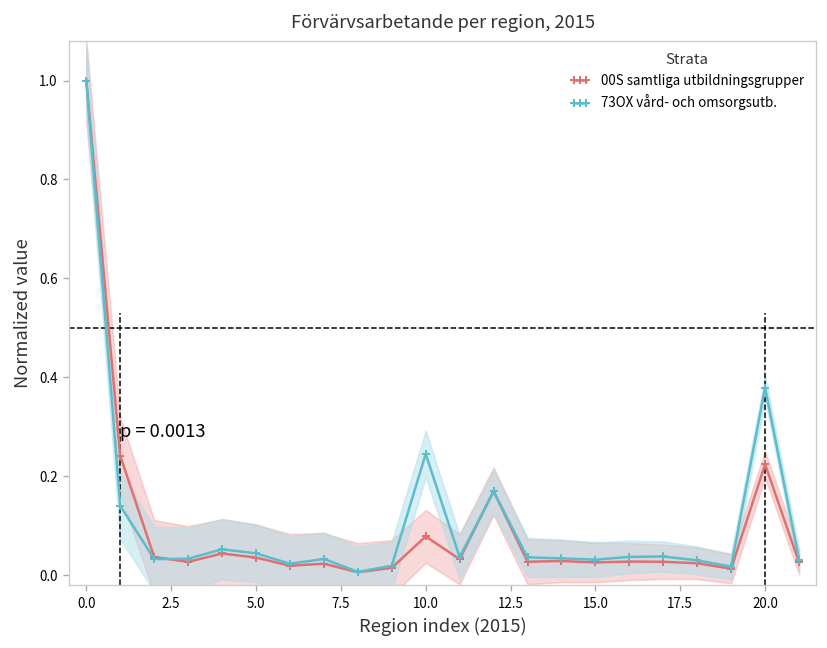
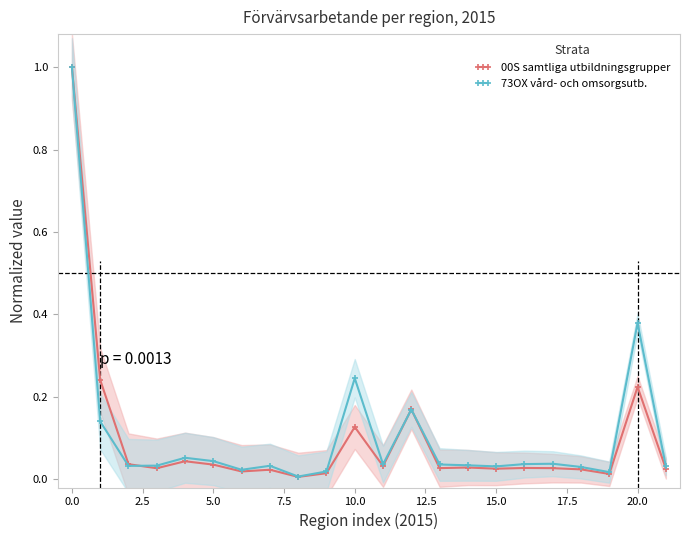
00S samtliga utbildningsgrupper, 10.0: 0.08 -> 0.13
